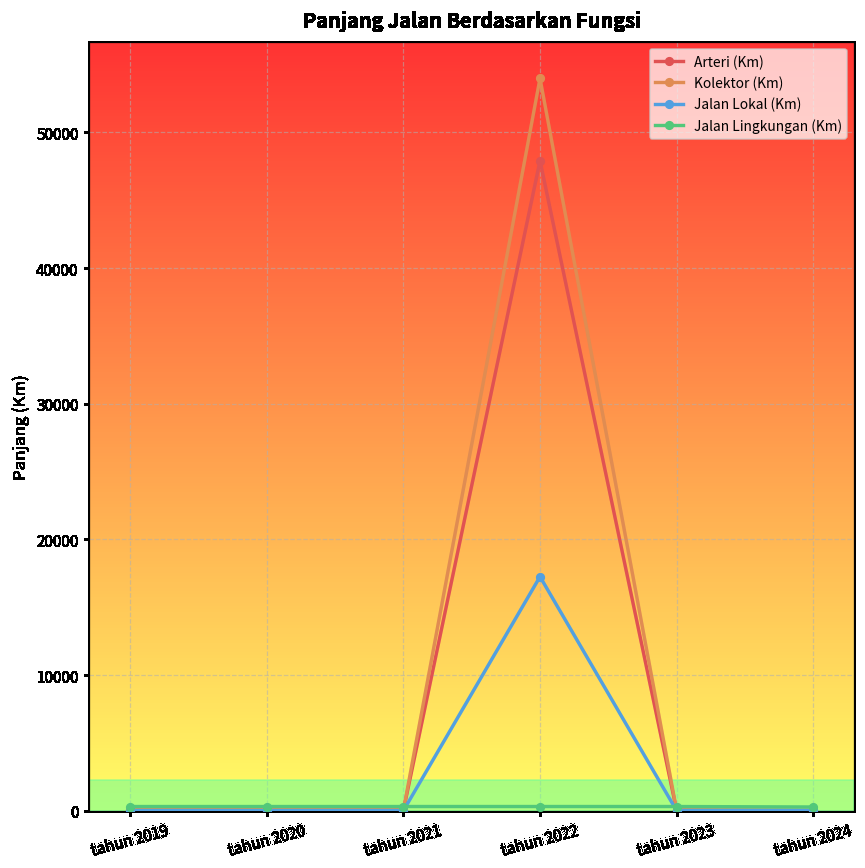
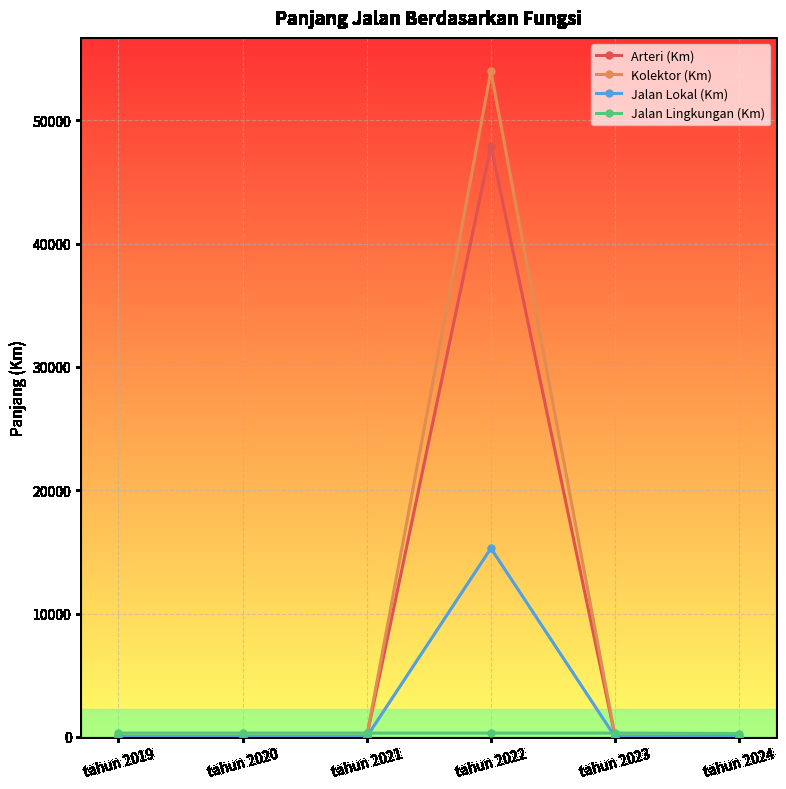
Jalan Lokal (Km), tahun 2022: 17300 -> 15300
